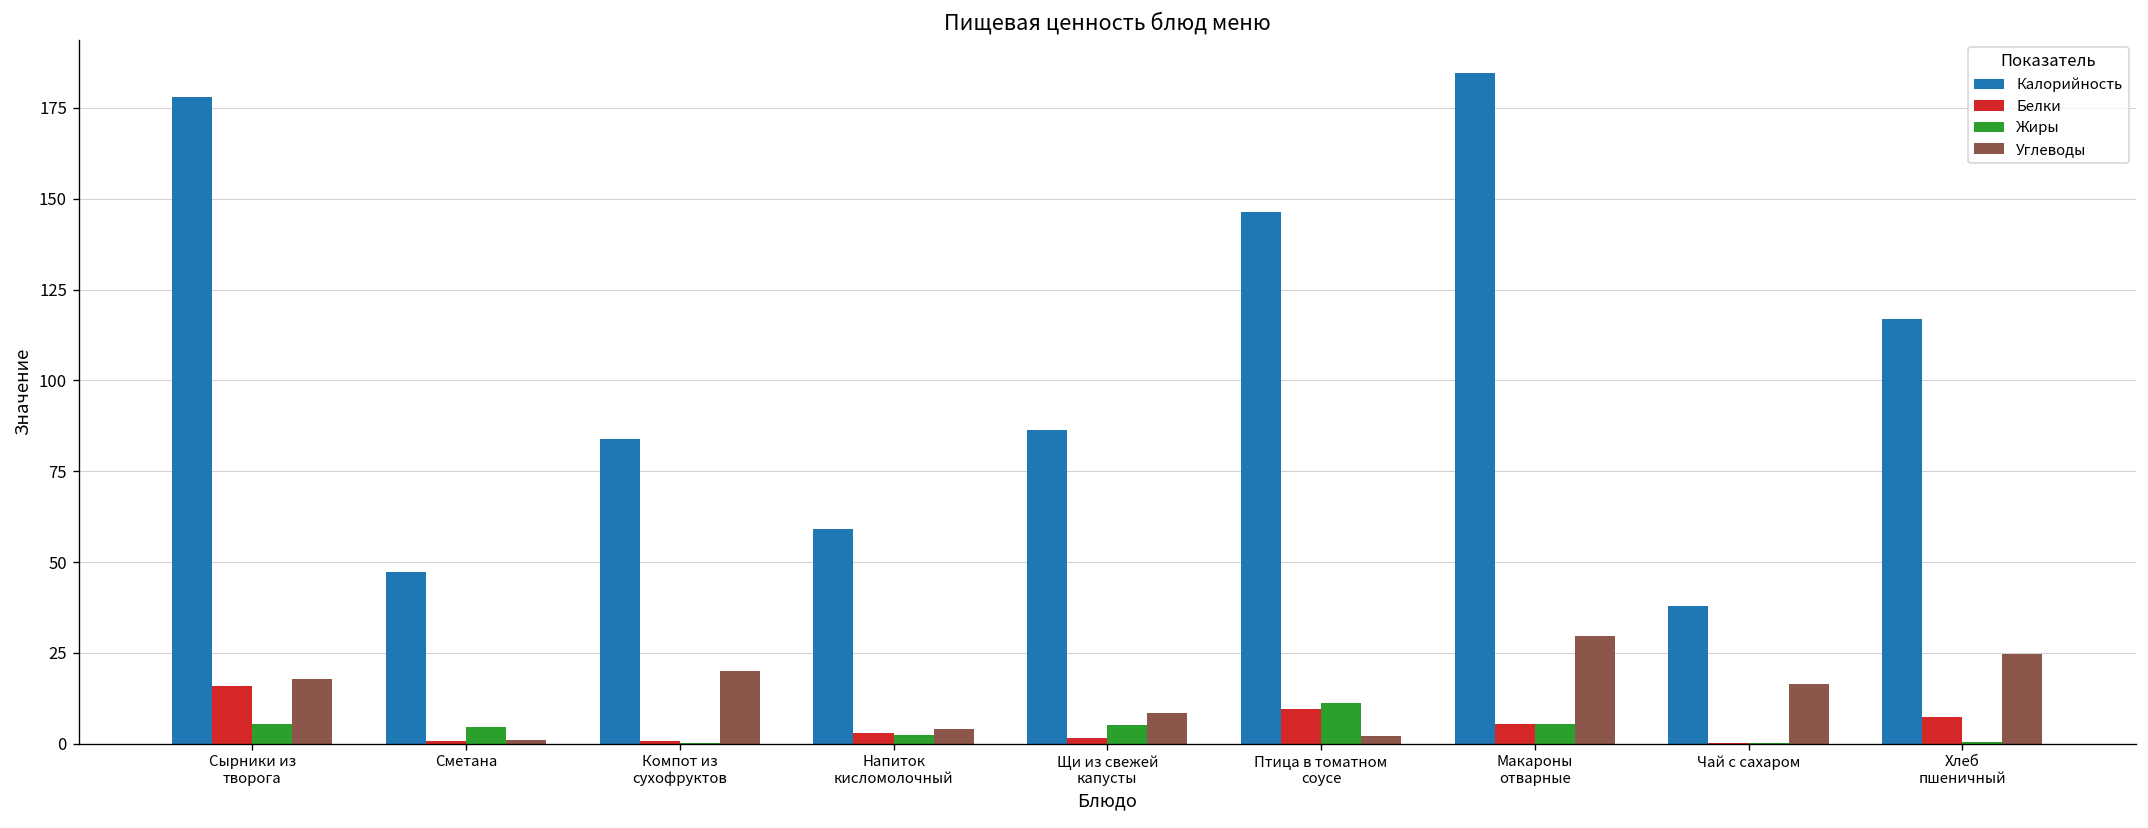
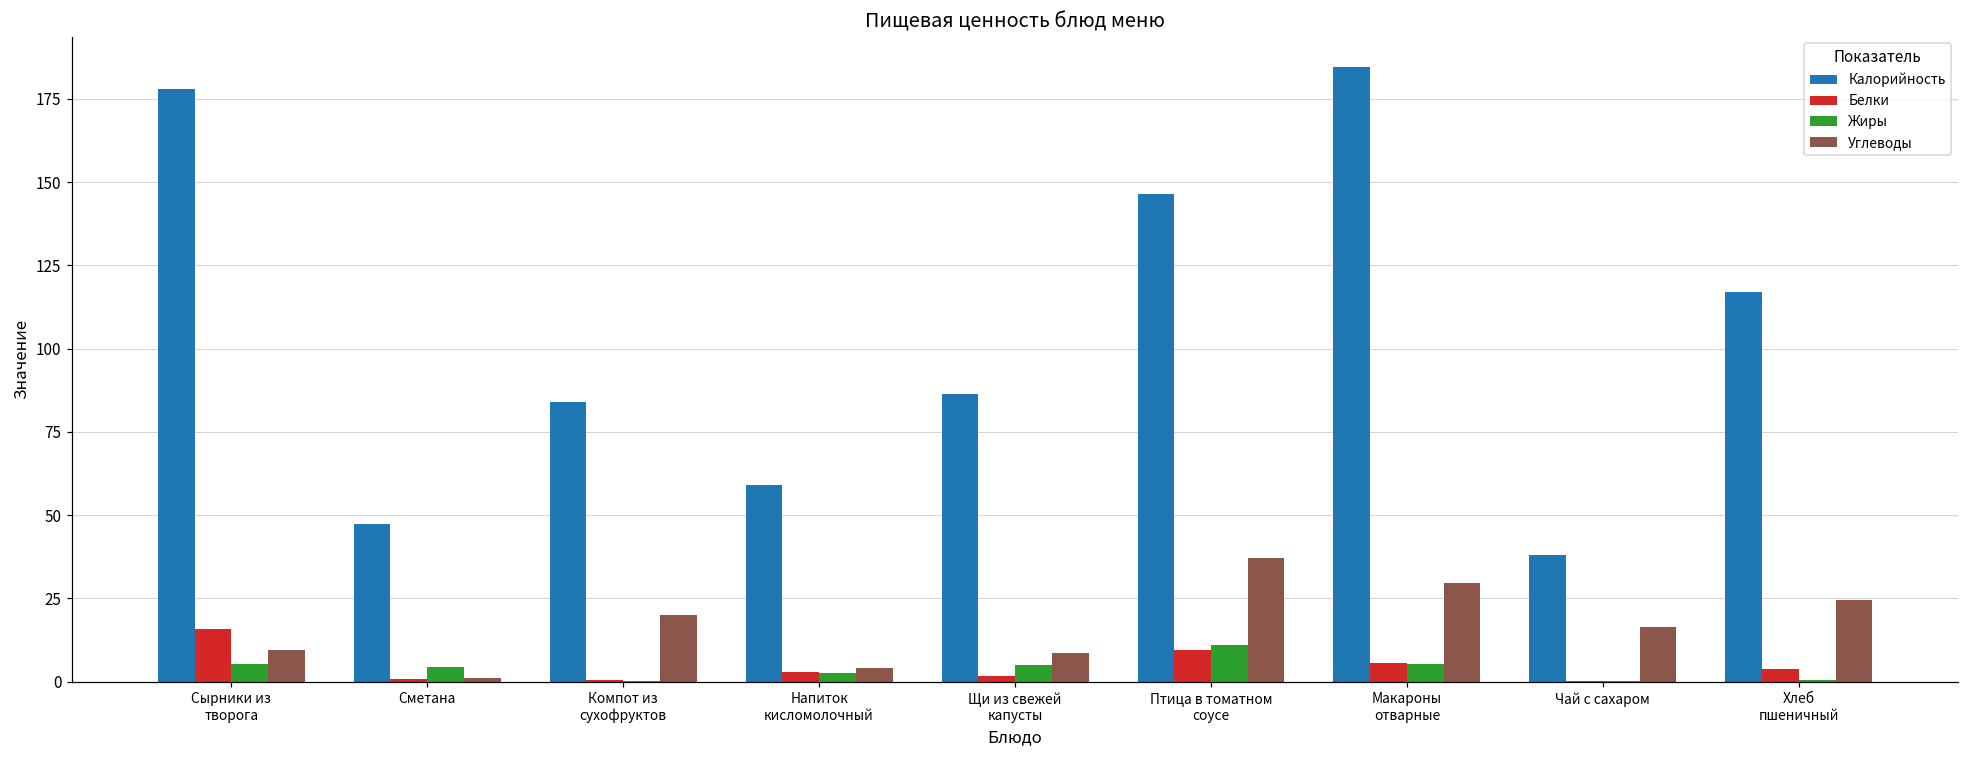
Углеводы, Сырники из творога: 18 -> 10
Углеводы, Птица в томатном соусе: 2 -> 37
Белки, Хлеб пшеничный: 7 -> 4
